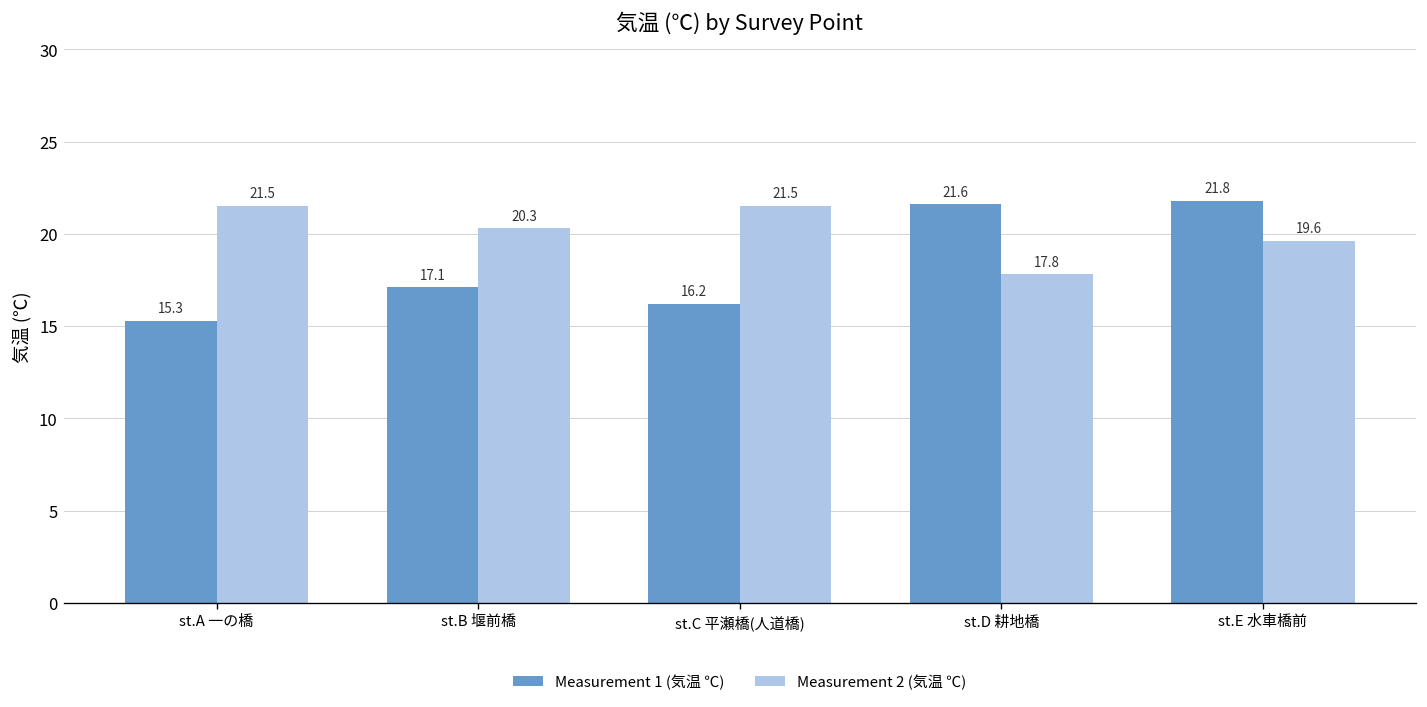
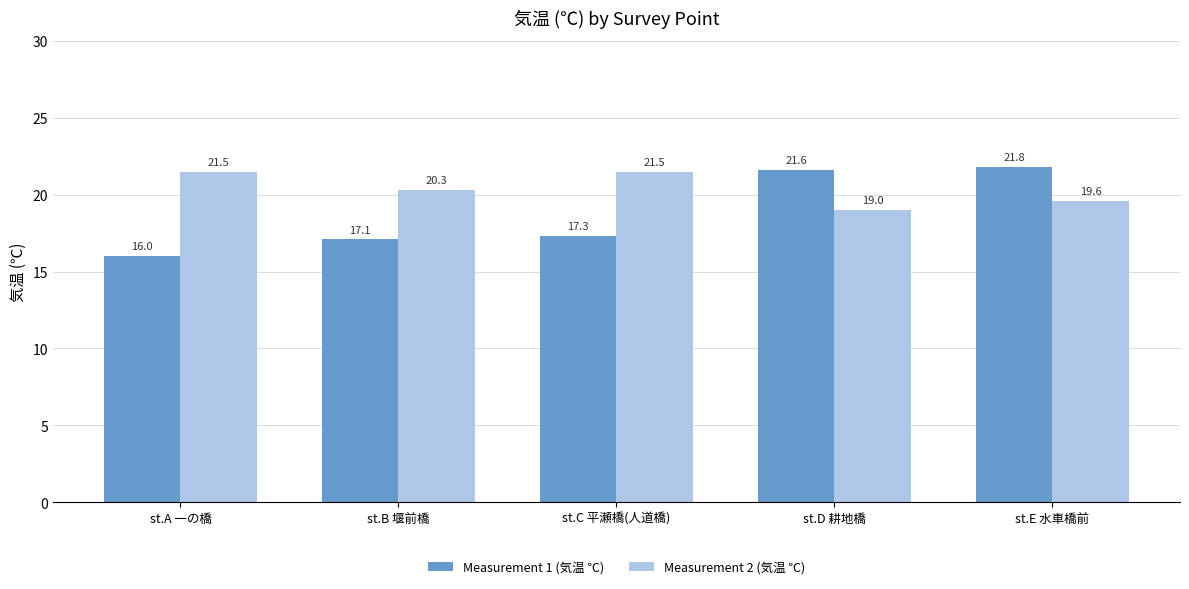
Measurement 1 (気温 ℃), st.A 一の橋: 15.3 -> 16.0
Measurement 1 (気温 ℃), st.C 平瀬橋(人道橋): 16.2 -> 17.3
Measurement 2 (気温 ℃), st.D 耕地橋: 17.8 -> 19.0
